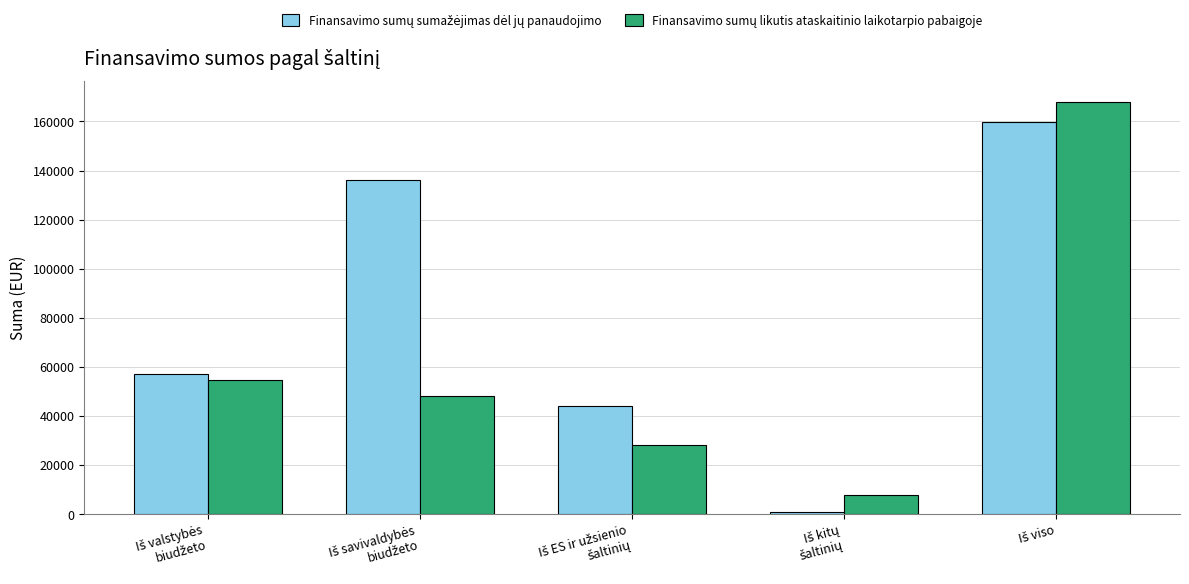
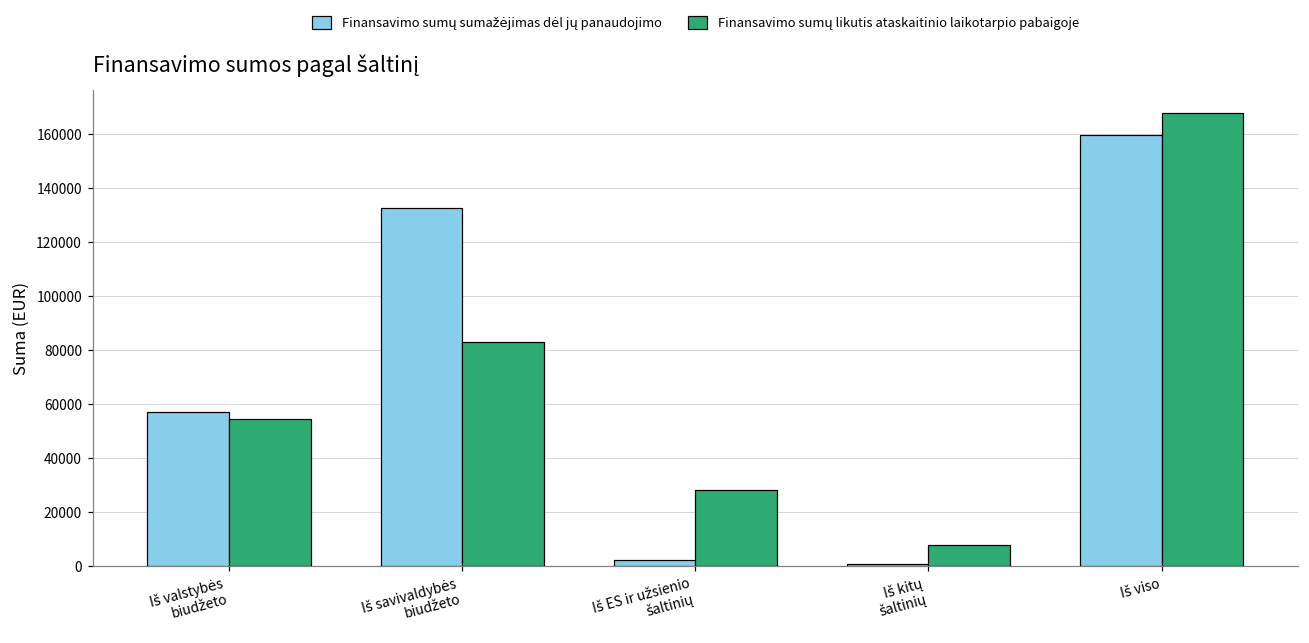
Finansavimo sumų sumažėjimas dėl jų panaudojimo, Iš savivaldybės biudžeto: 136000 -> 133000
Finansavimo sumų likutis ataskaitinio laikotarpio pabaigoje, Iš savivaldybės biudžeto: 48000 -> 83000
Finansavimo sumų sumažėjimas dėl jų panaudojimo, Iš ES ir užsienio šaltinių: 44000 -> 2000
